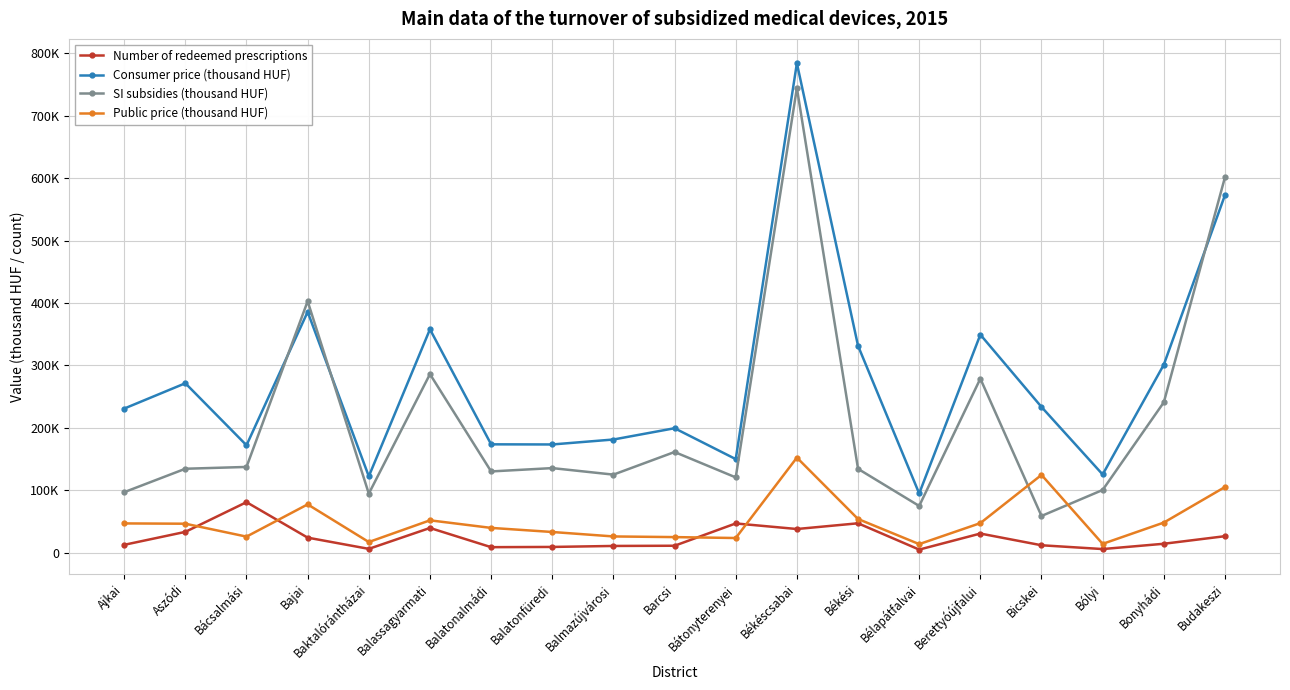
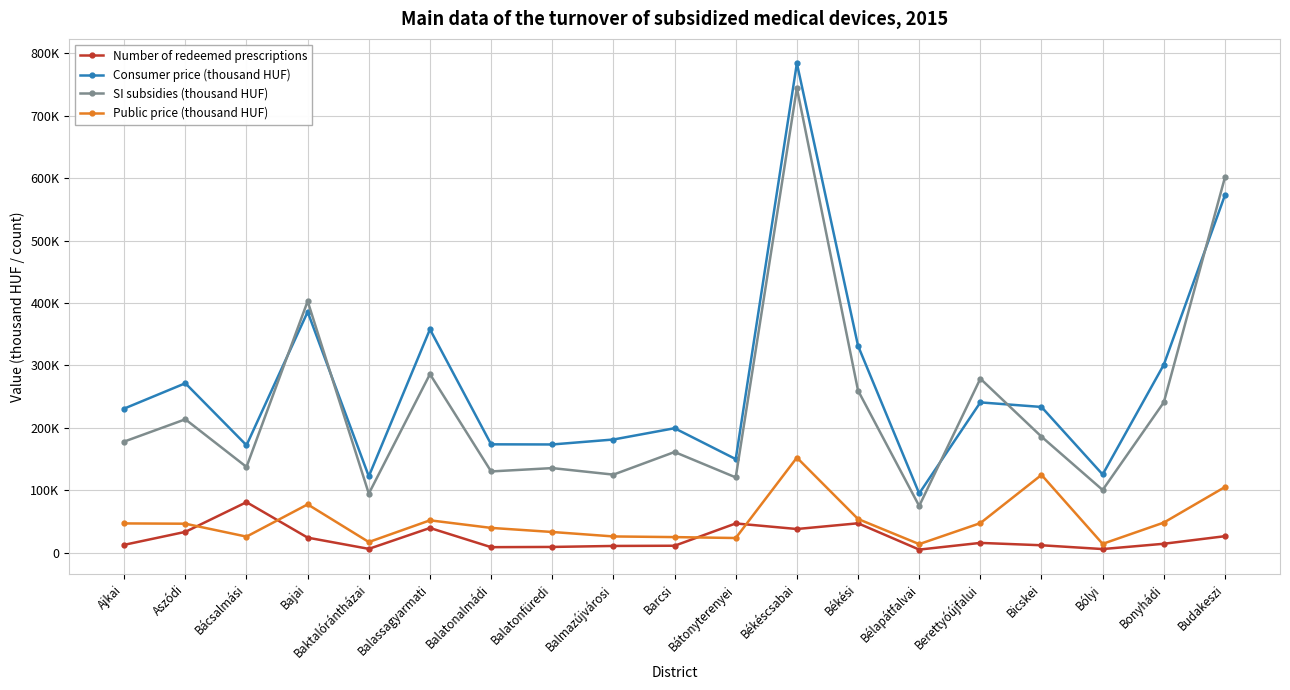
SI subsidies (thousand HUF), Ajkai: 100000 -> 180000
SI subsidies (thousand HUF), Aszódi: 130000 -> 210000
SI subsidies (thousand HUF), Békési: 130000 -> 260000
Number of redeemed prescriptions, Berettyóújfalui: 30000 -> 20000
Consumer price (thousand HUF), Berettyóújfalui: 350000 -> 240000
SI subsidies (thousand HUF), Bicskei: 60000 -> 190000
